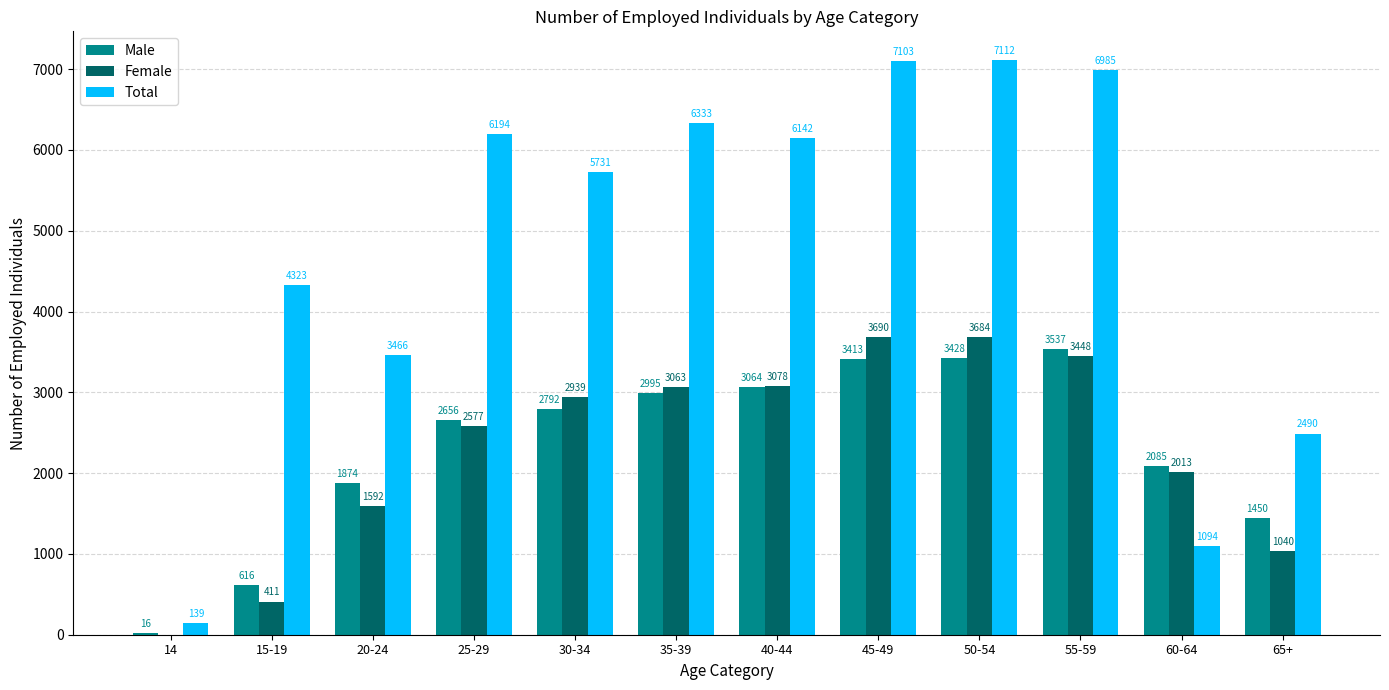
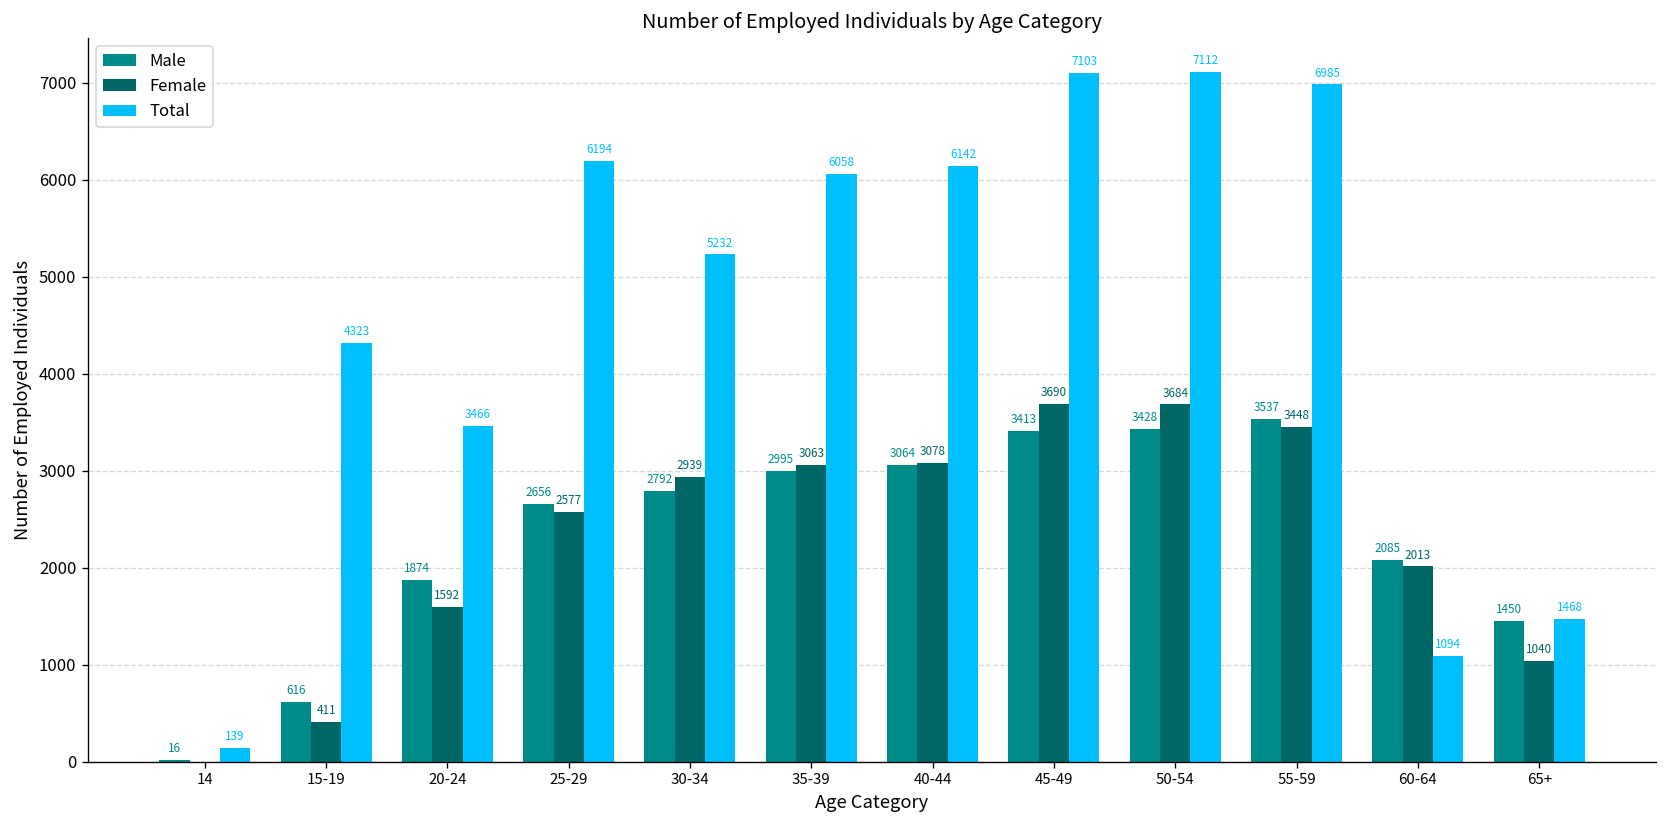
Total, 30-34: 5731 -> 5232
Total, 35-39: 6333 -> 6058
Total, 65+: 2490 -> 1468
